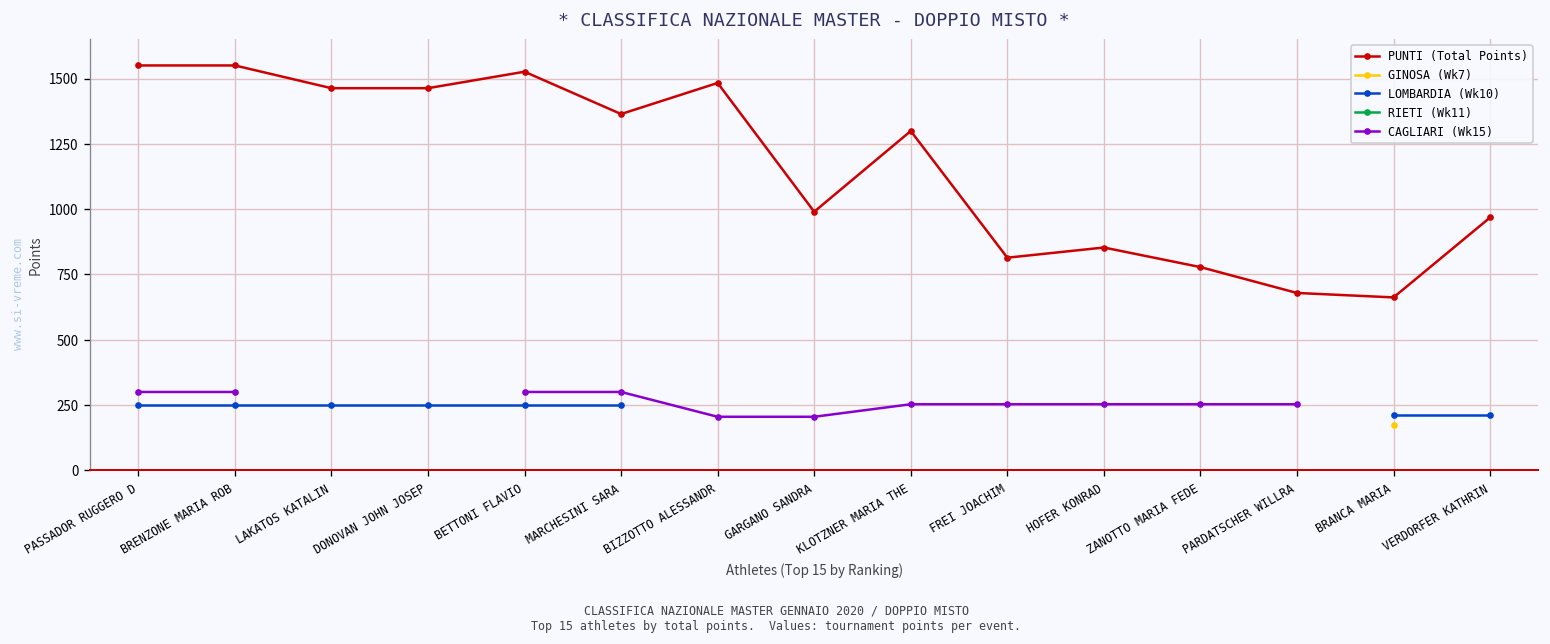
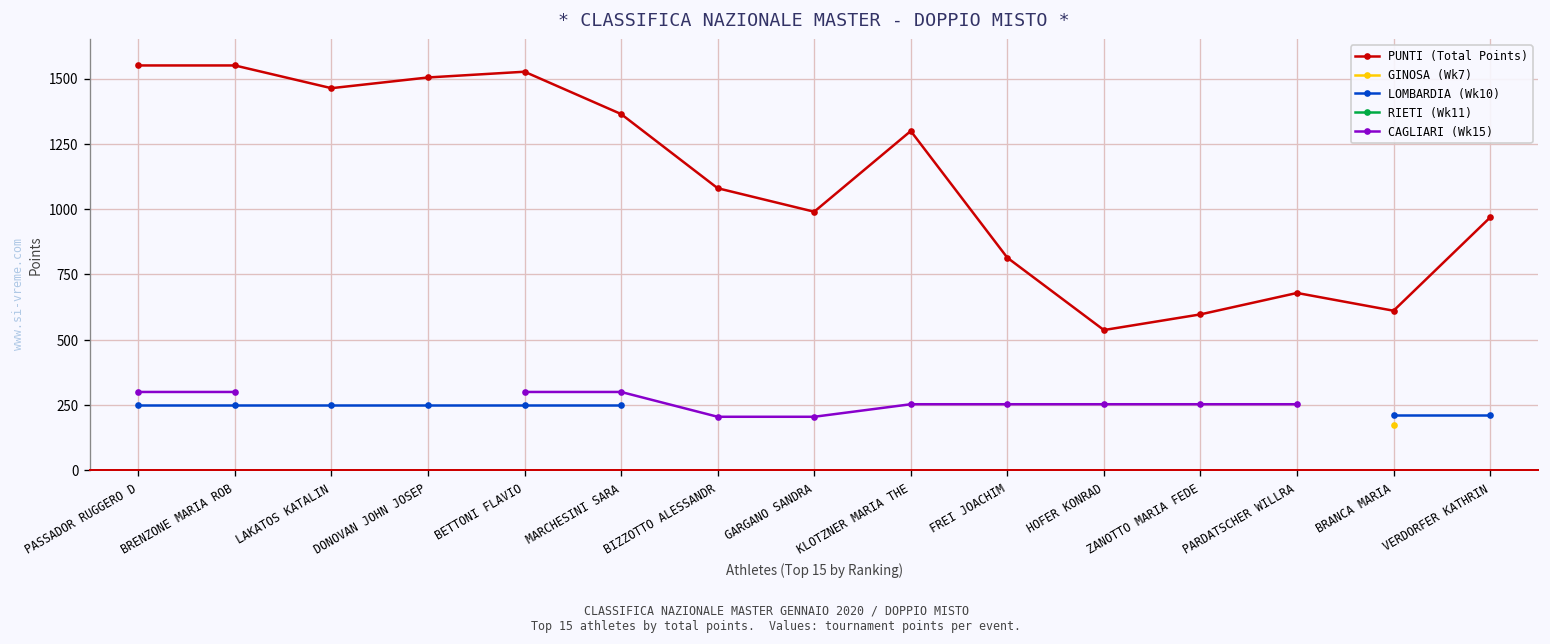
PUNTI (Total Points), DONOVAN JOHN JOSEP: 1460 -> 1500
PUNTI (Total Points), BIZZOTTO ALESSANDR: 1480 -> 1080
PUNTI (Total Points), HOFER KONRAD: 850 -> 540
PUNTI (Total Points), ZANOTTO MARIA FEDE: 780 -> 600
PUNTI (Total Points), BRANCA MARIA: 660 -> 610
